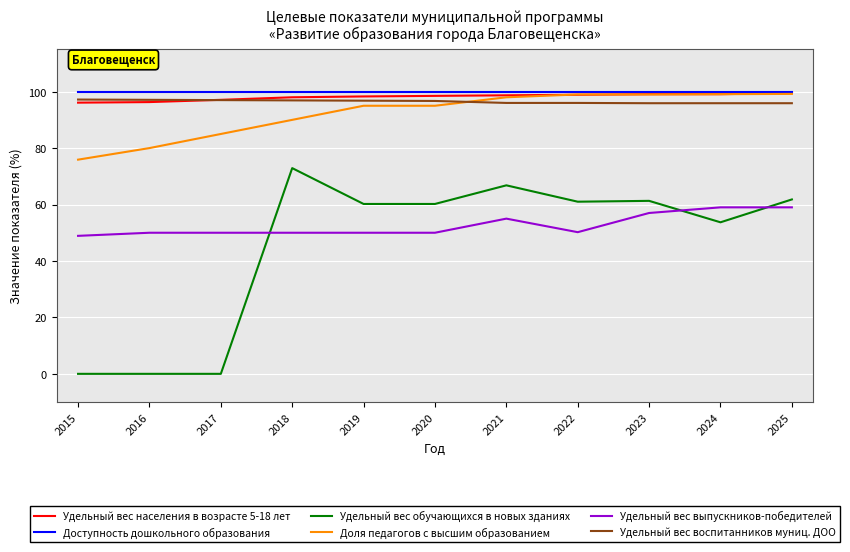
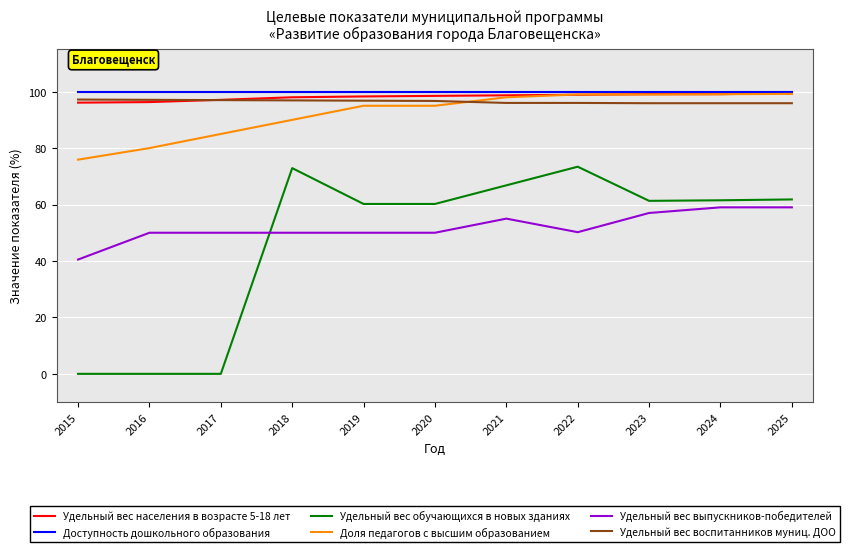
Удельный вес выпускников-победителей, 2015: 49 -> 41
Удельный вес обучающихся в новых зданиях, 2022: 61 -> 73
Удельный вес обучающихся в новых зданиях, 2024: 54 -> 62
